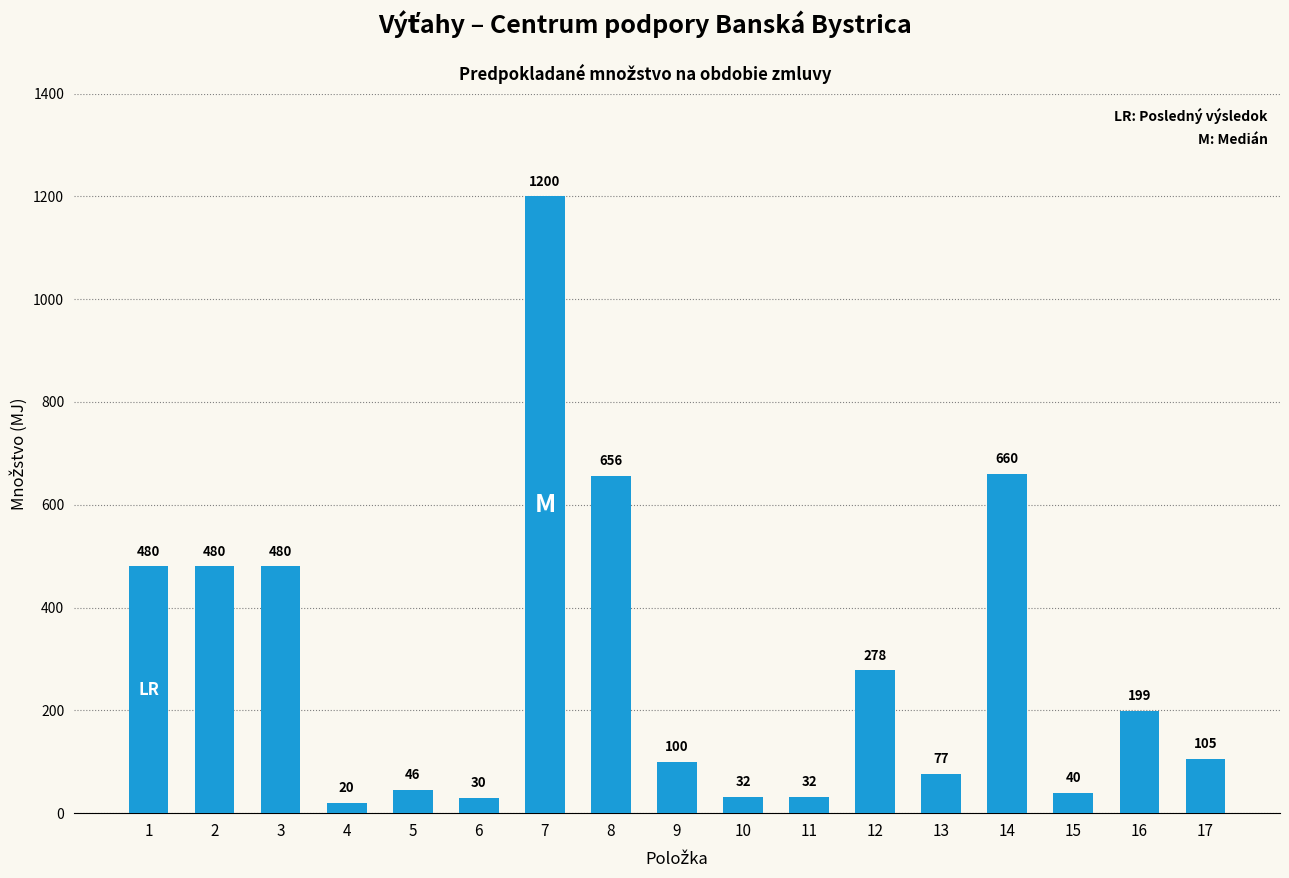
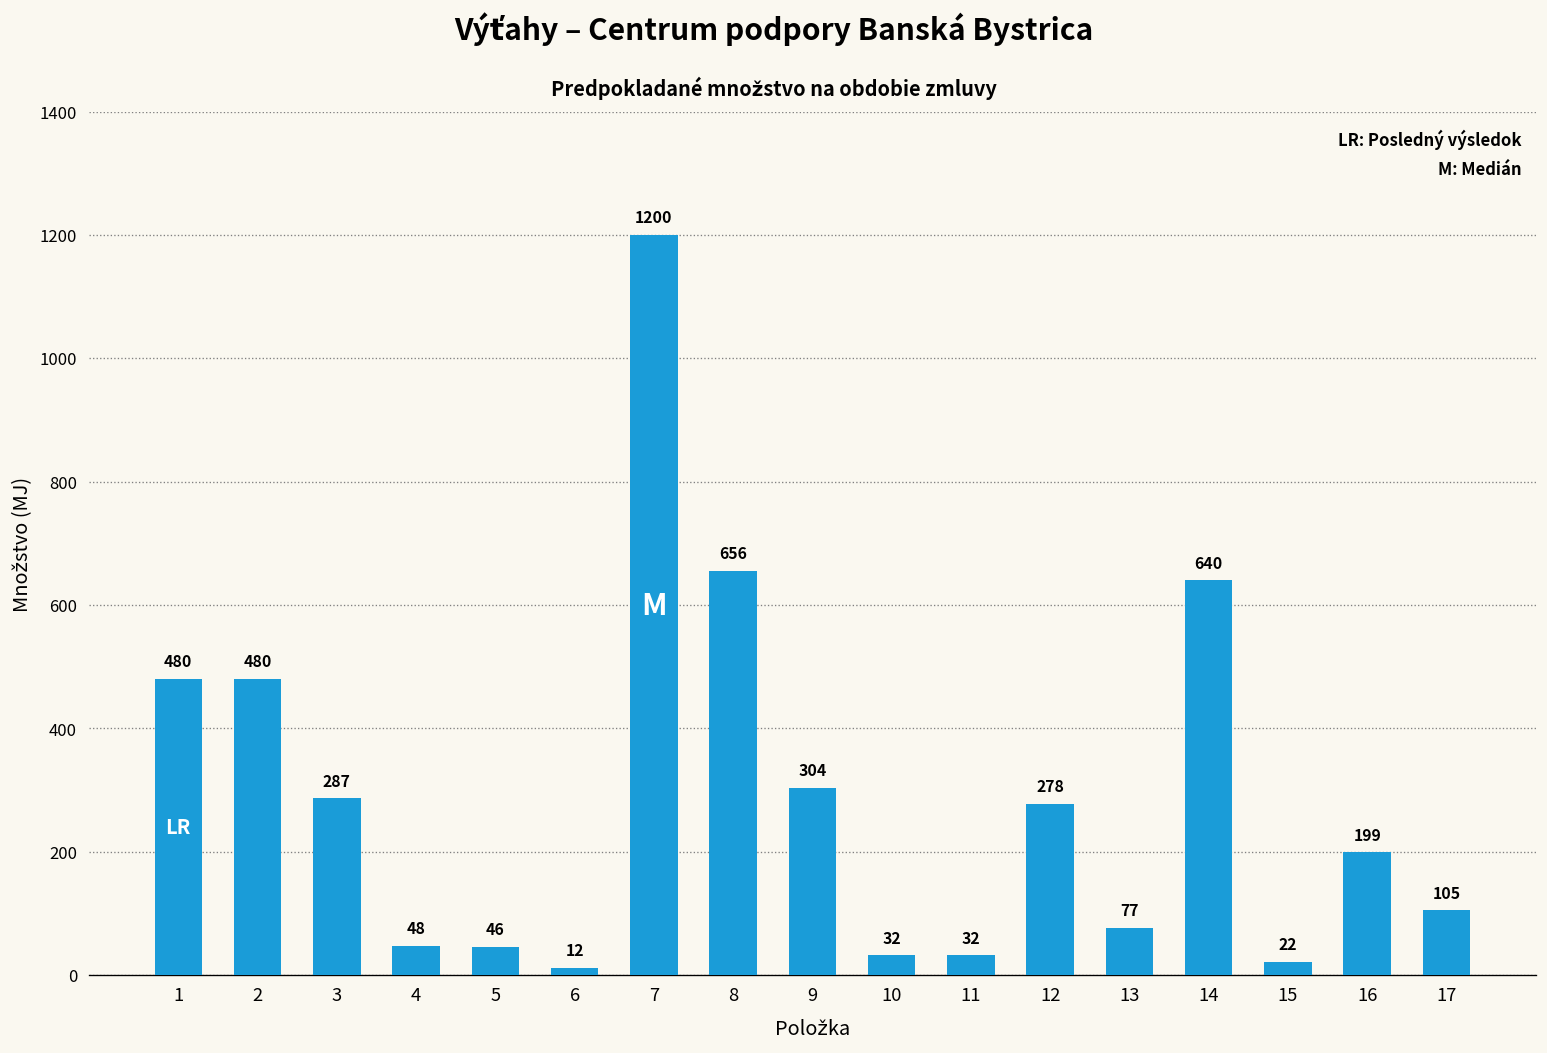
3: 480 -> 287
4: 20 -> 48
6: 30 -> 12
9: 100 -> 304
14: 660 -> 640
15: 40 -> 22
